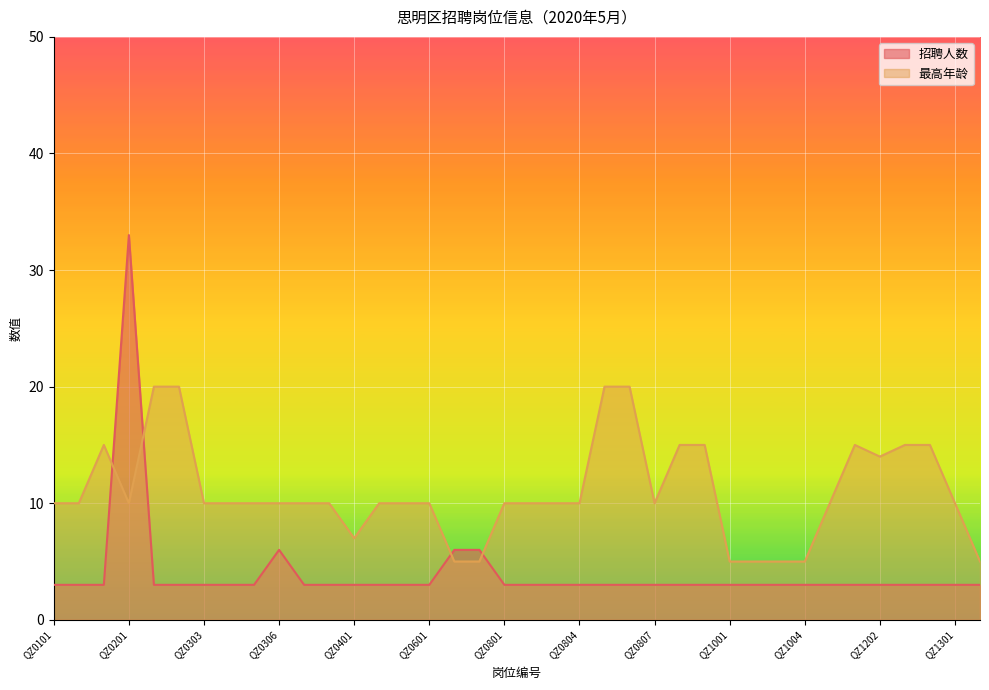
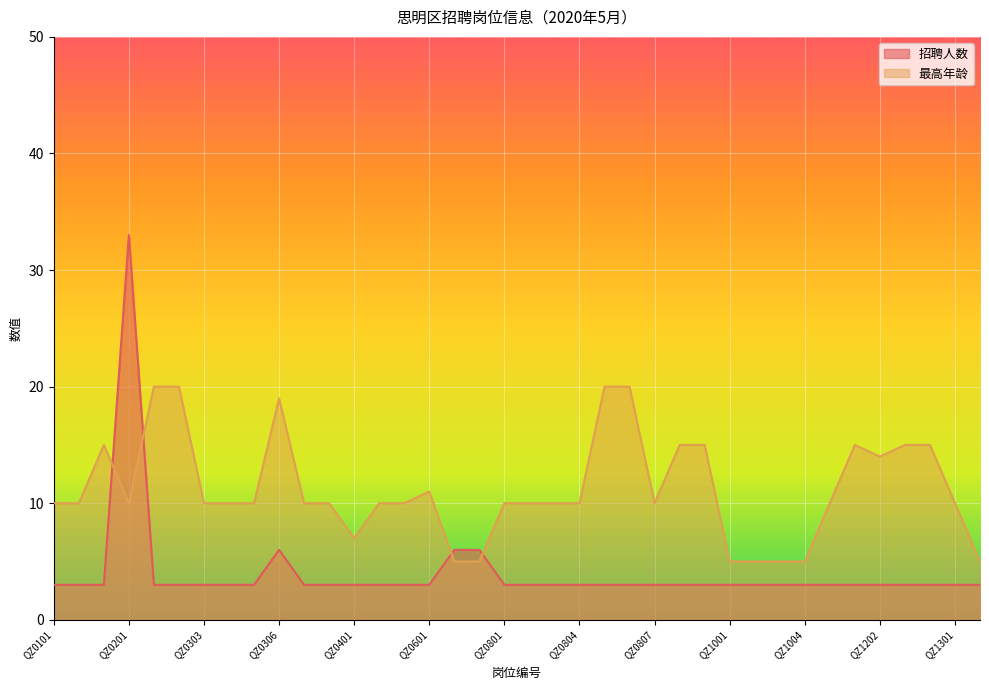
最高年龄, QZ0306: 10.0 -> 19.0
最高年龄, QZ0601: 10.0 -> 11.0
